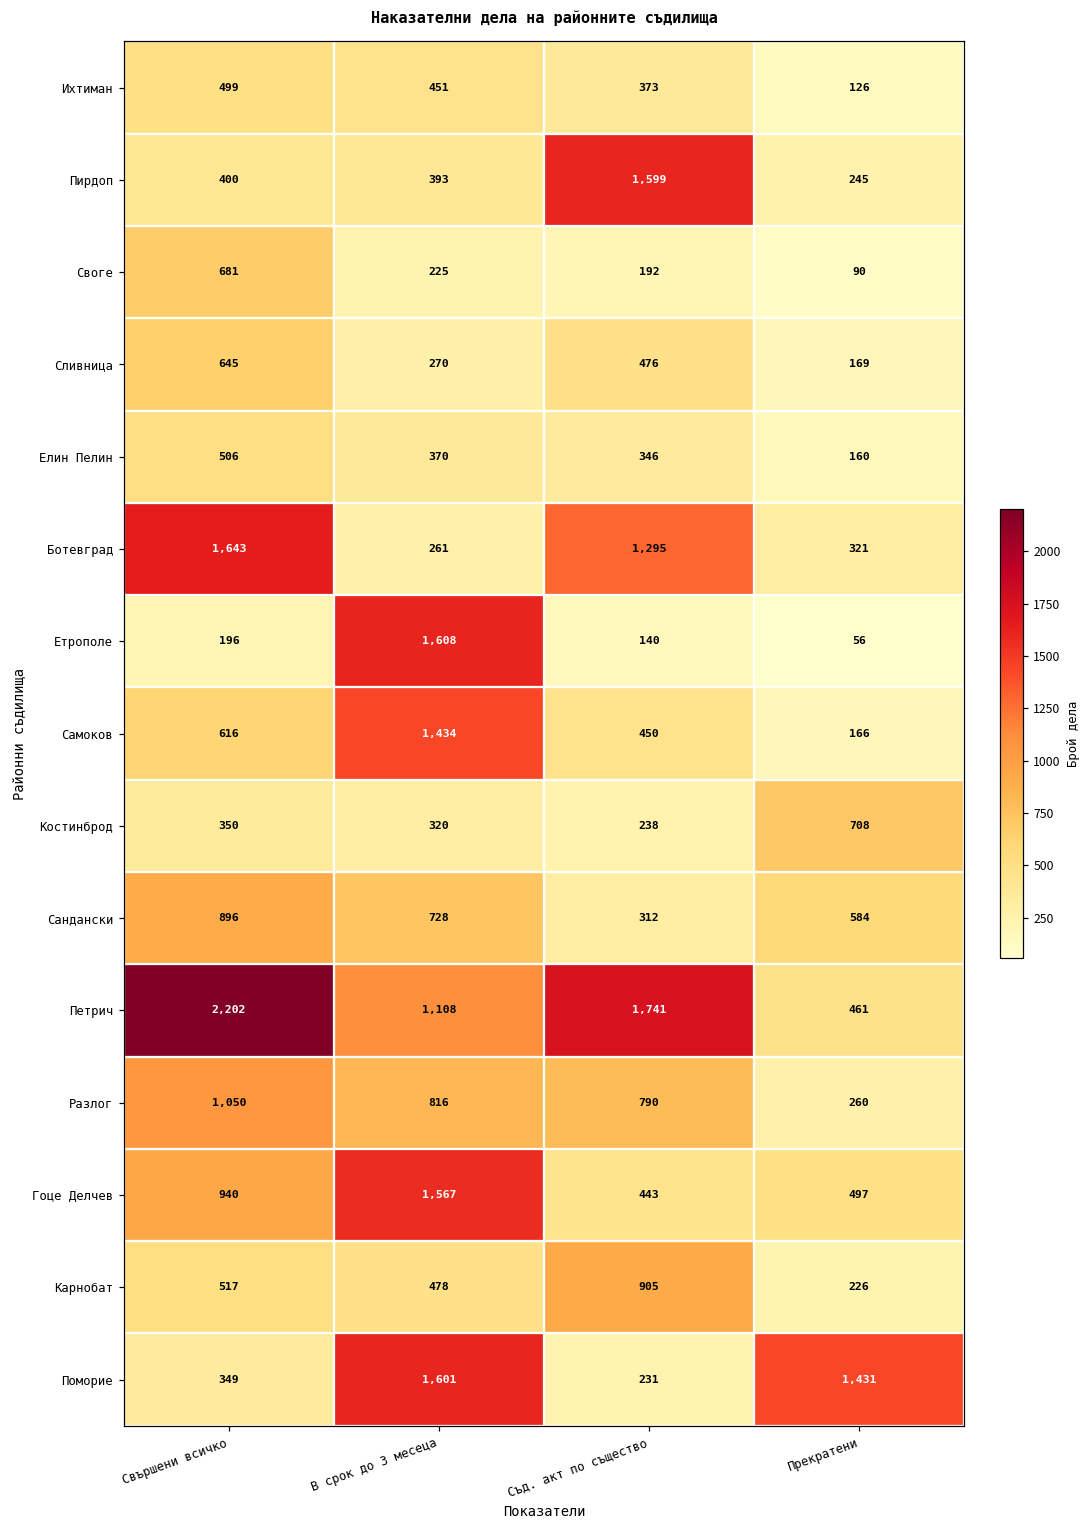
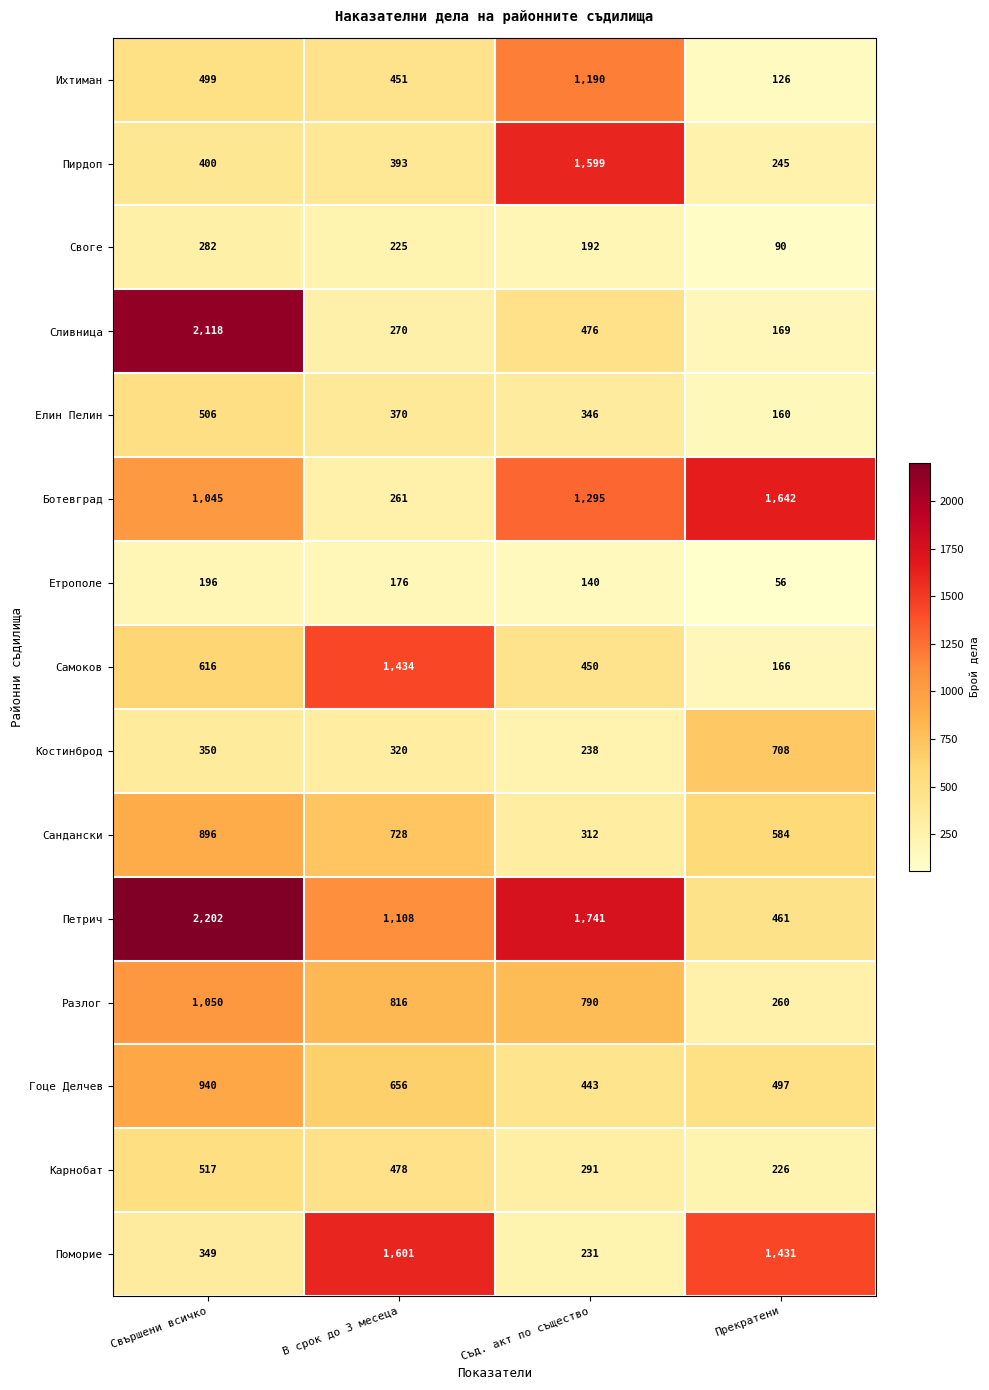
Ихтиман, Съд. акт по същество: 373 -> 1,190
Своге, Свършени всичко: 681 -> 282
Сливница, Свършени всичко: 645 -> 2,118
Ботевград, Свършени всичко: 1,643 -> 1,045
Ботевград, Прекратени: 321 -> 1,642
Етрополе, В срок до 3 месеца: 1,608 -> 176
Гоце Делчев, В срок до 3 месеца: 1,567 -> 656
Карнобат, Съд. акт по същество: 905 -> 291
